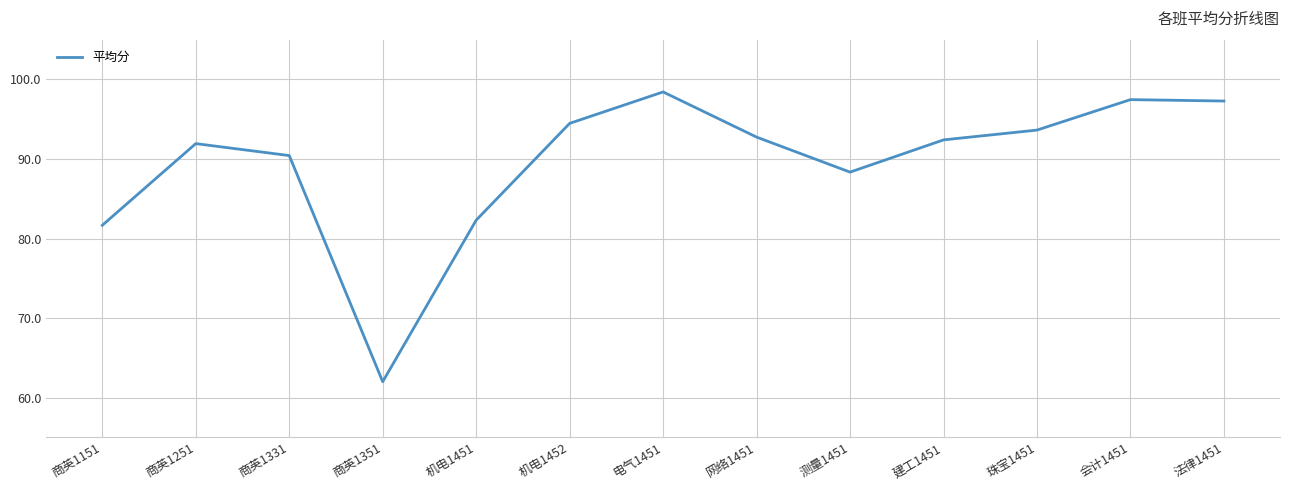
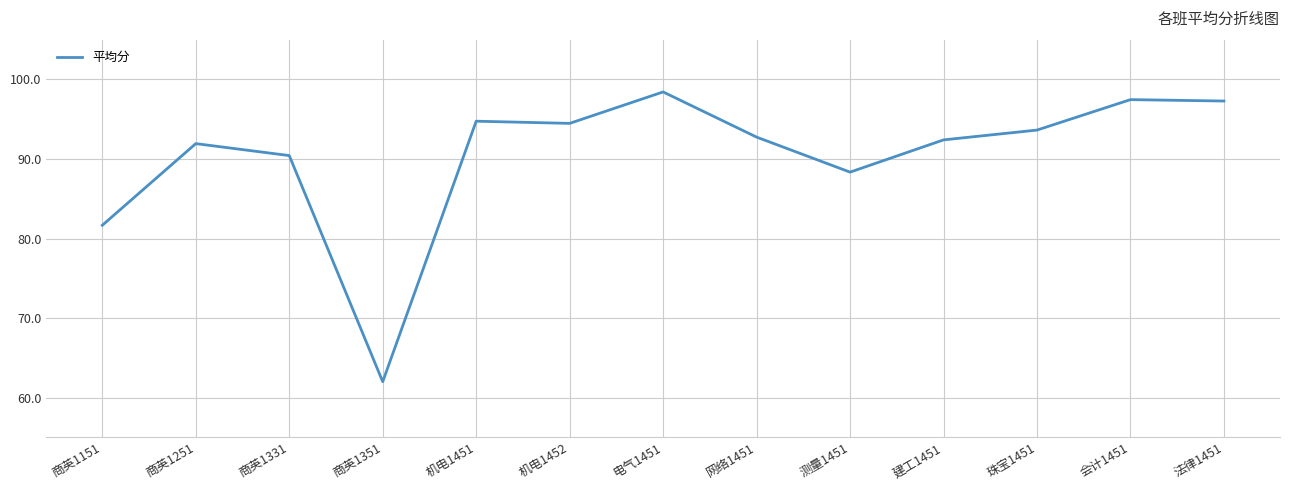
机电1451: 82 -> 95
